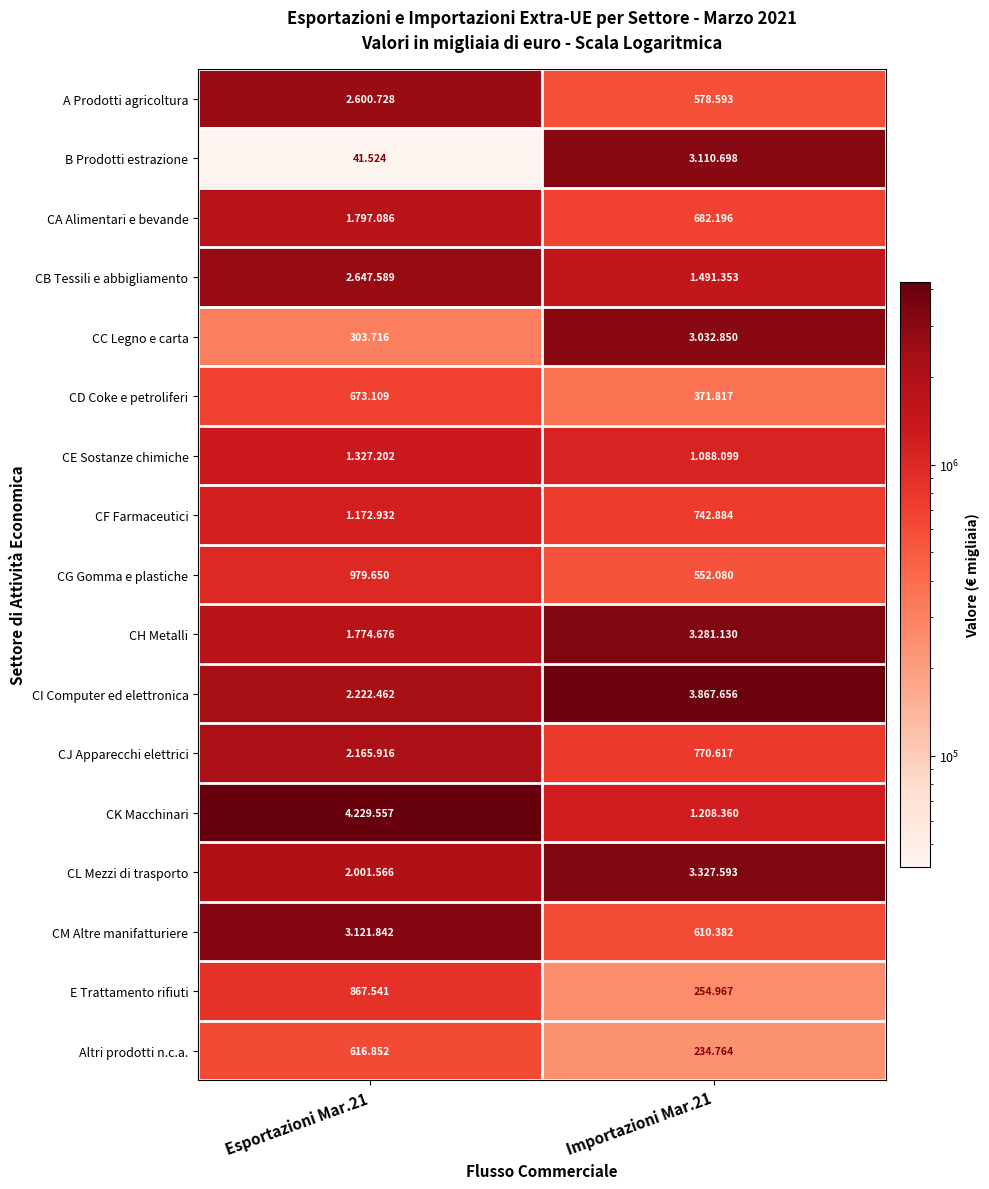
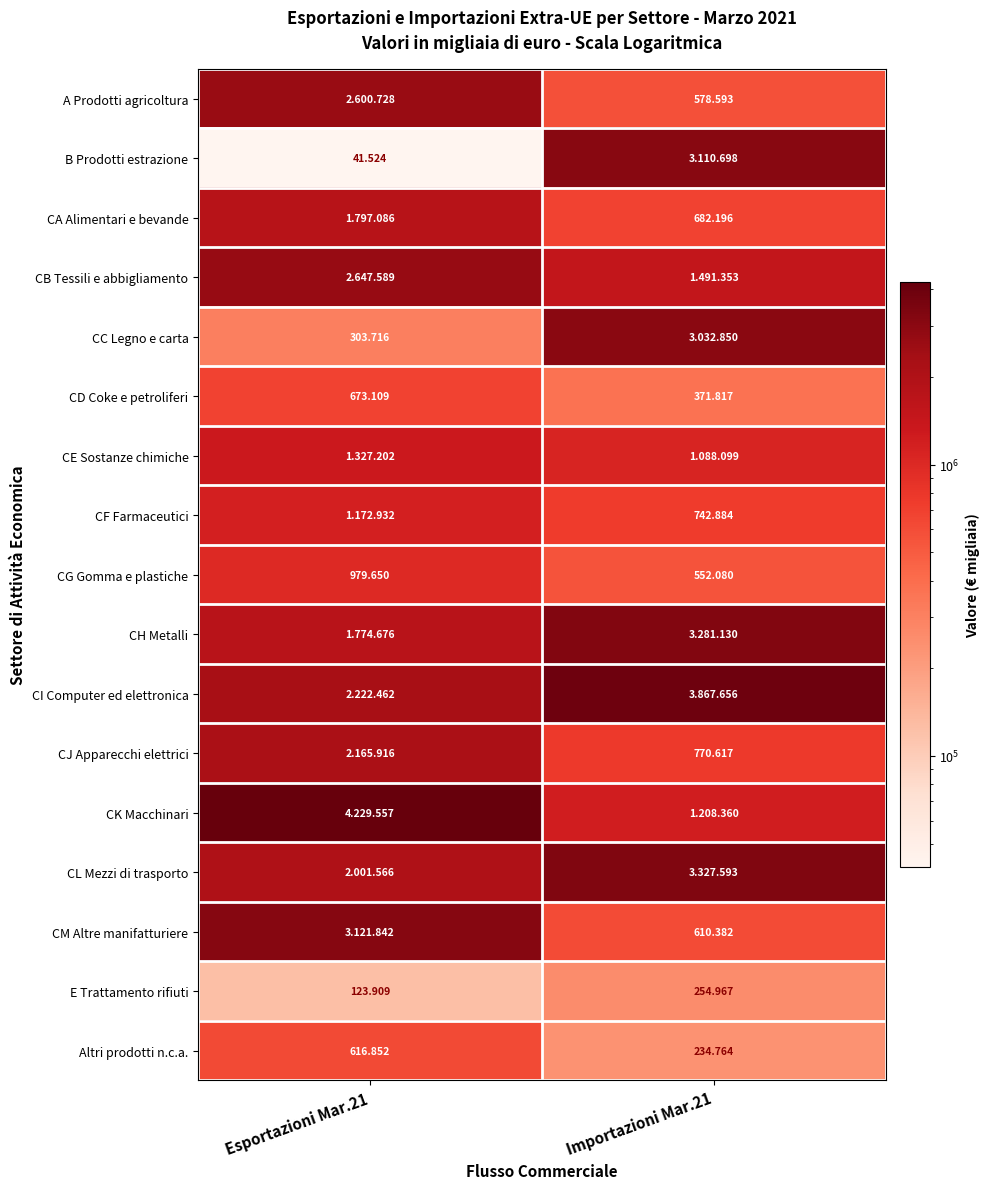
E Trattamento rifiuti, Esportazioni Mar.21: 867.541 -> 123.909
